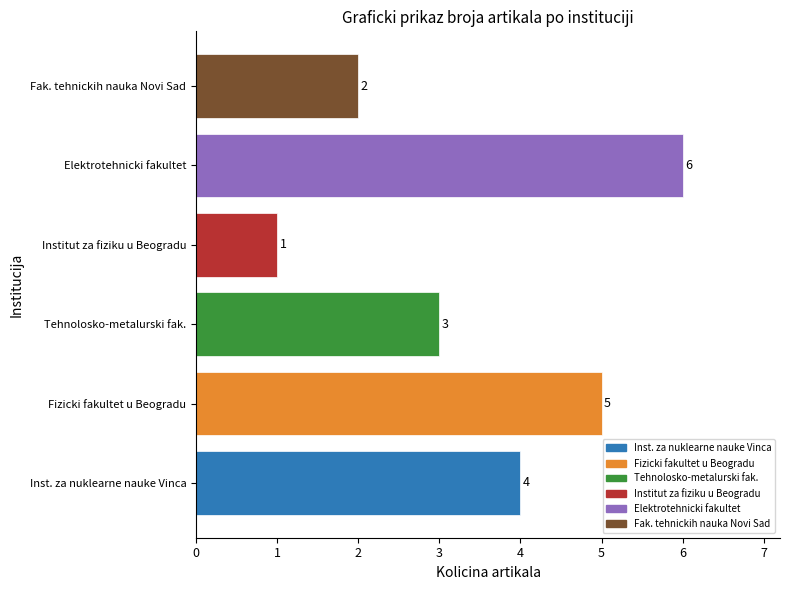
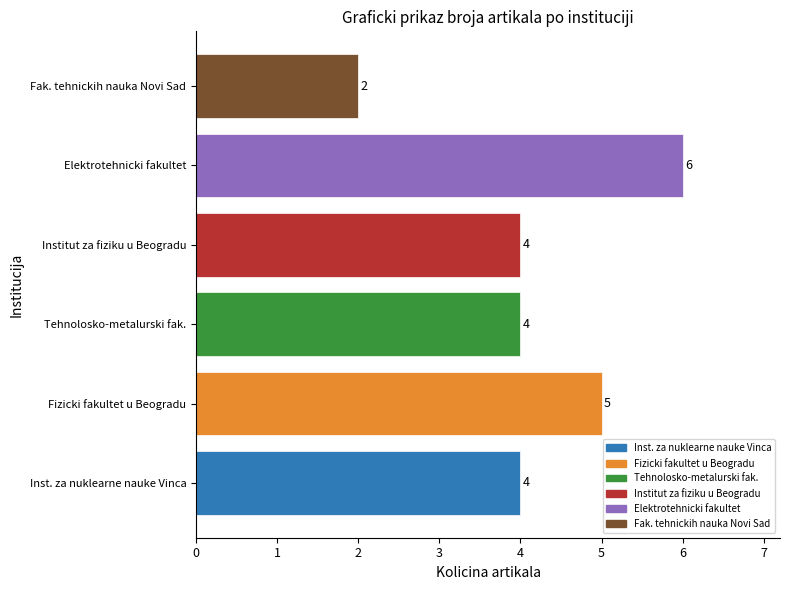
Institut za fiziku u Beogradu: 1 -> 4
Tehnolosko-metalurski fak.: 3 -> 4
